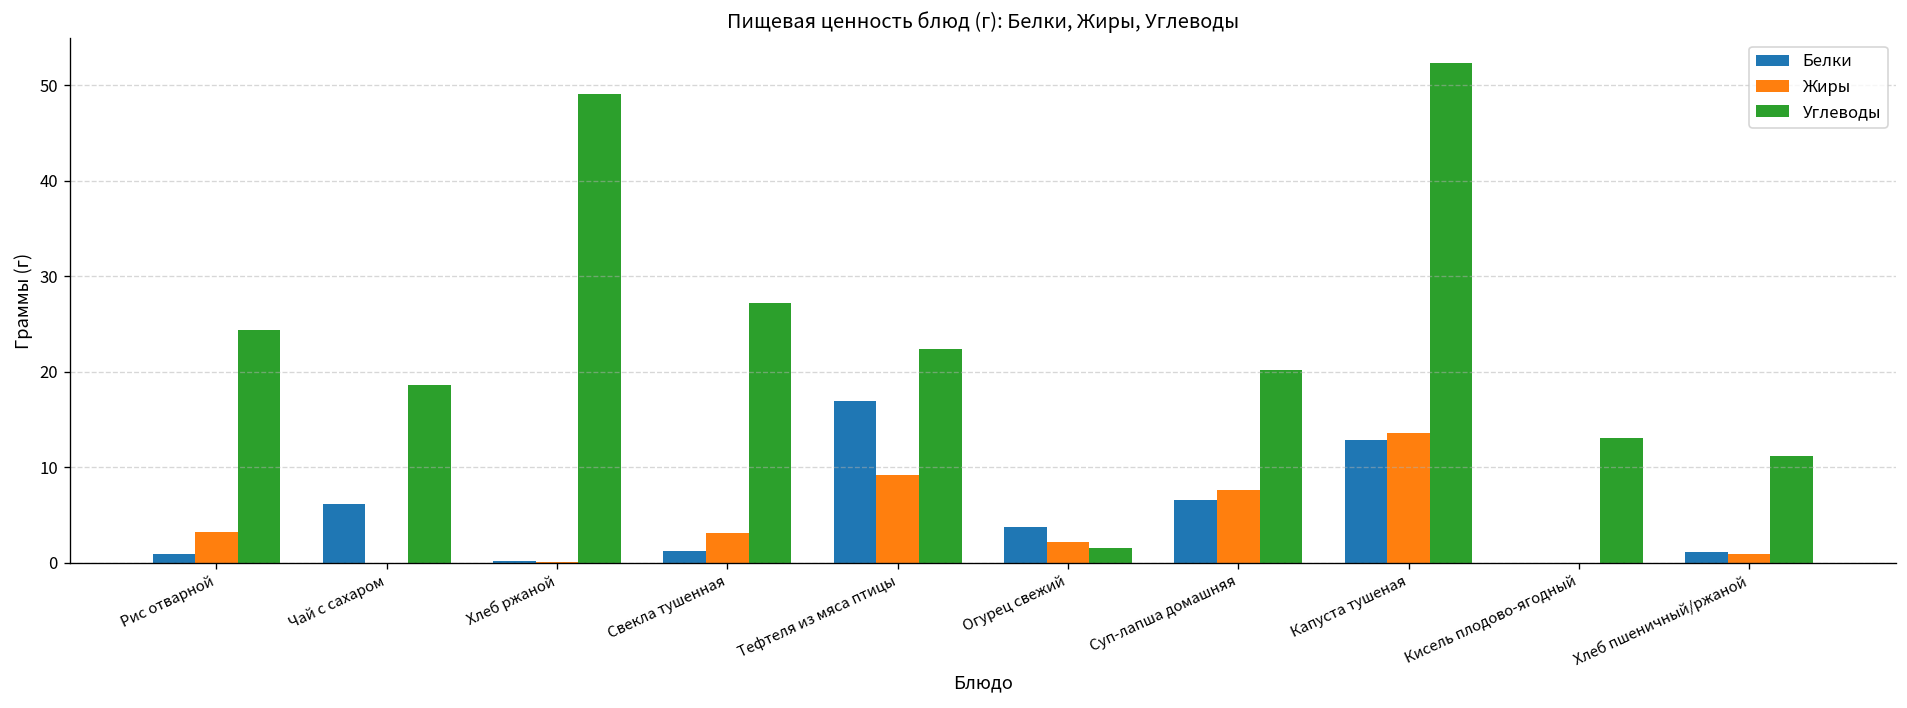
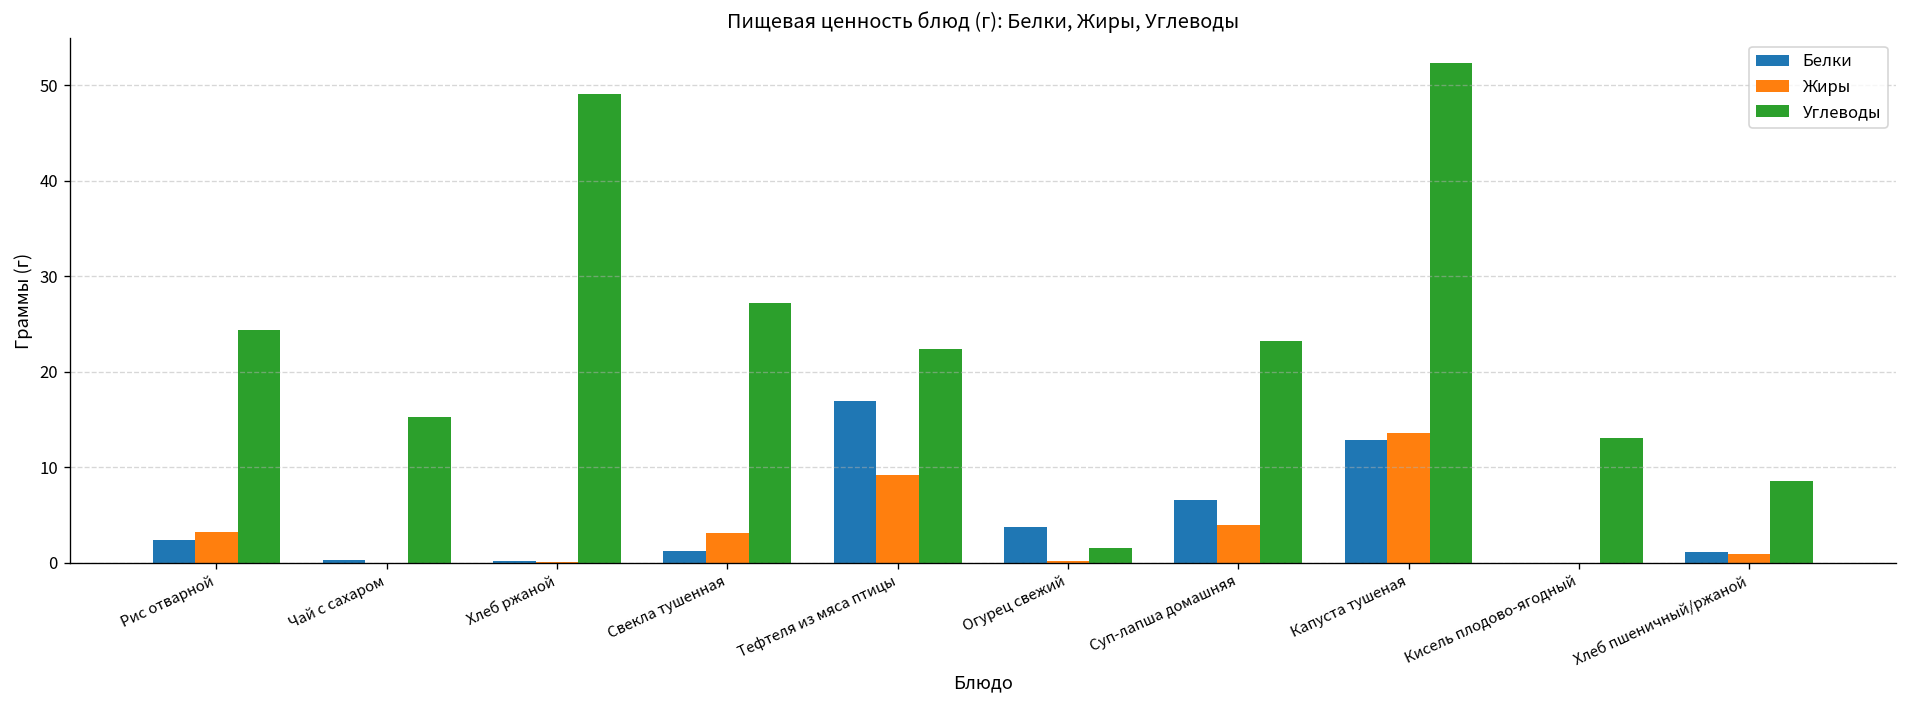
Белки, Рис отварной: 1 -> 2
Белки, Чай с сахаром: 6 -> 0
Углеводы, Чай с сахаром: 19 -> 15
Жиры, Огурец свежий: 2 -> 0
Жиры, Суп-лапша домашняя: 8 -> 4
Углеводы, Суп-лапша домашняя: 20 -> 23
Углеводы, Хлеб пшеничный/ржаной: 11 -> 9
